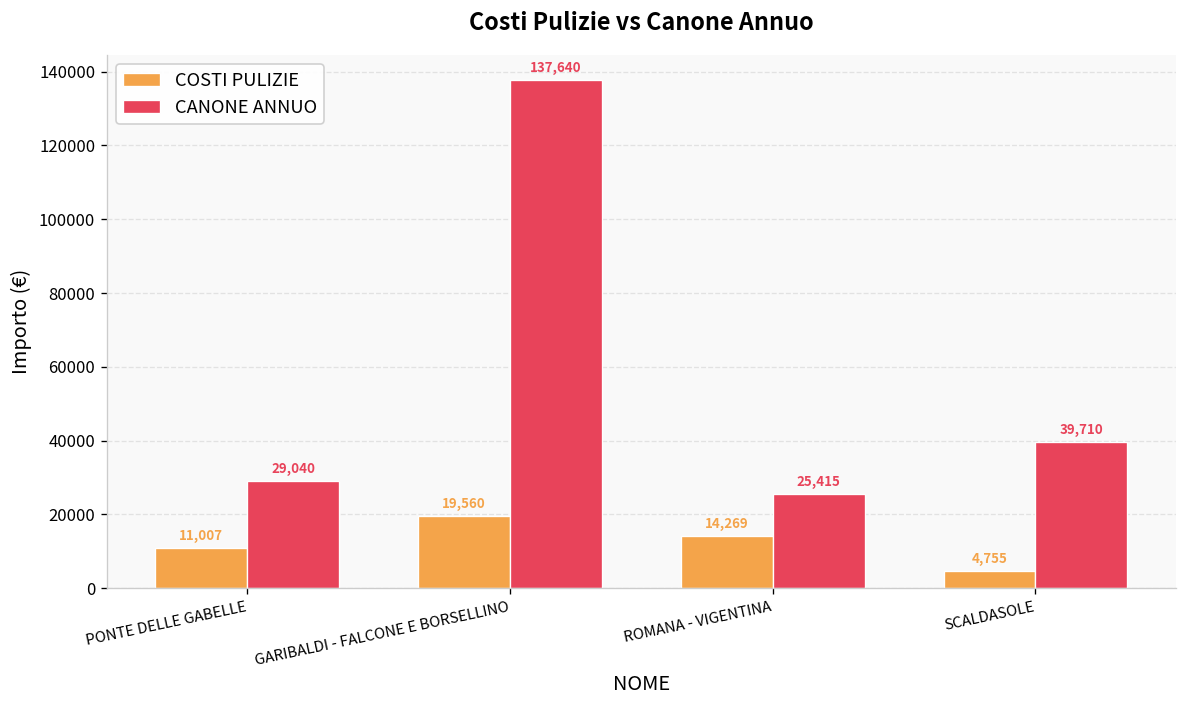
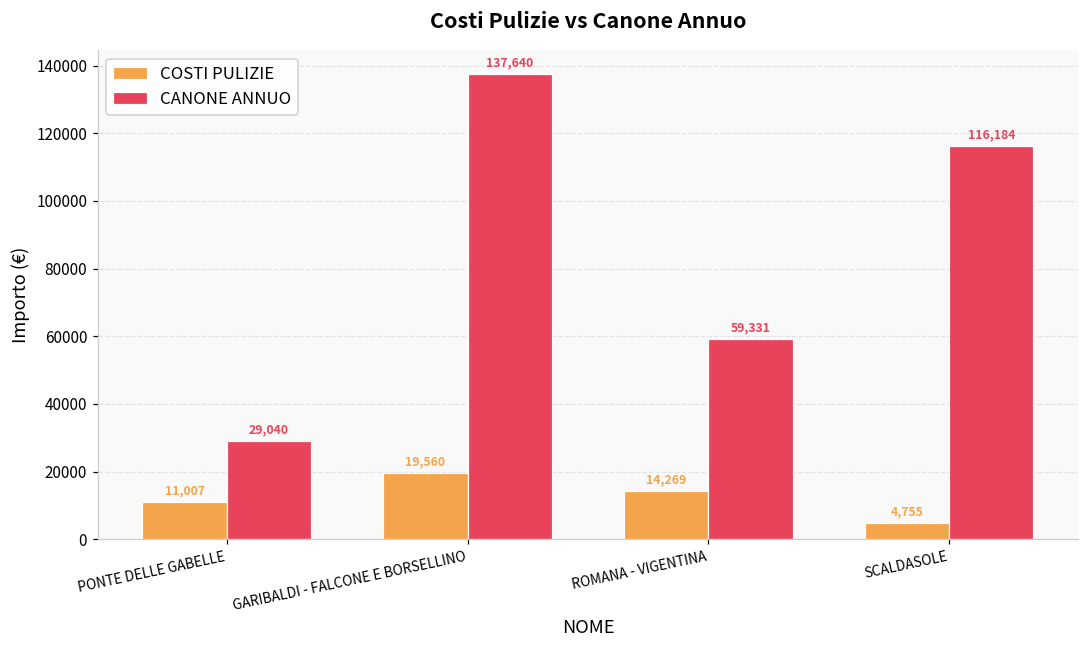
CANONE ANNUO, ROMANA - VIGENTINA: 25,415 -> 59,331
CANONE ANNUO, SCALDASOLE: 39,710 -> 116,184
